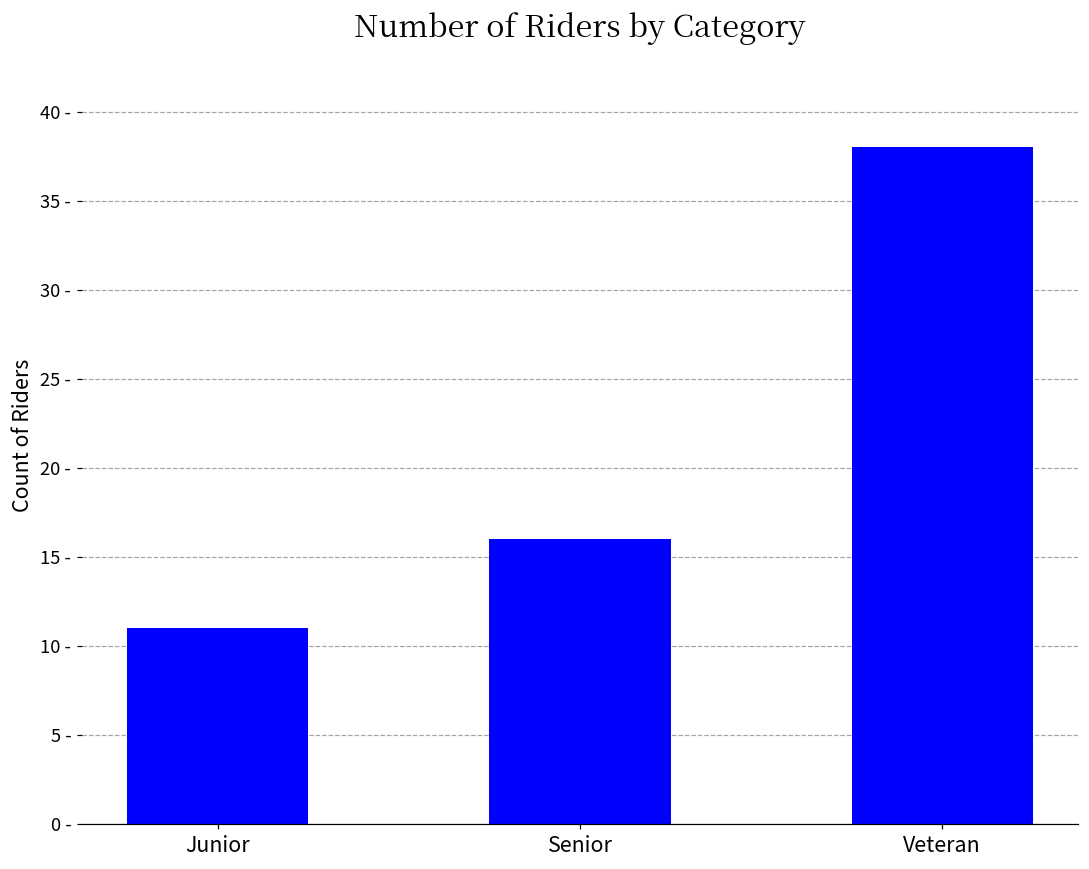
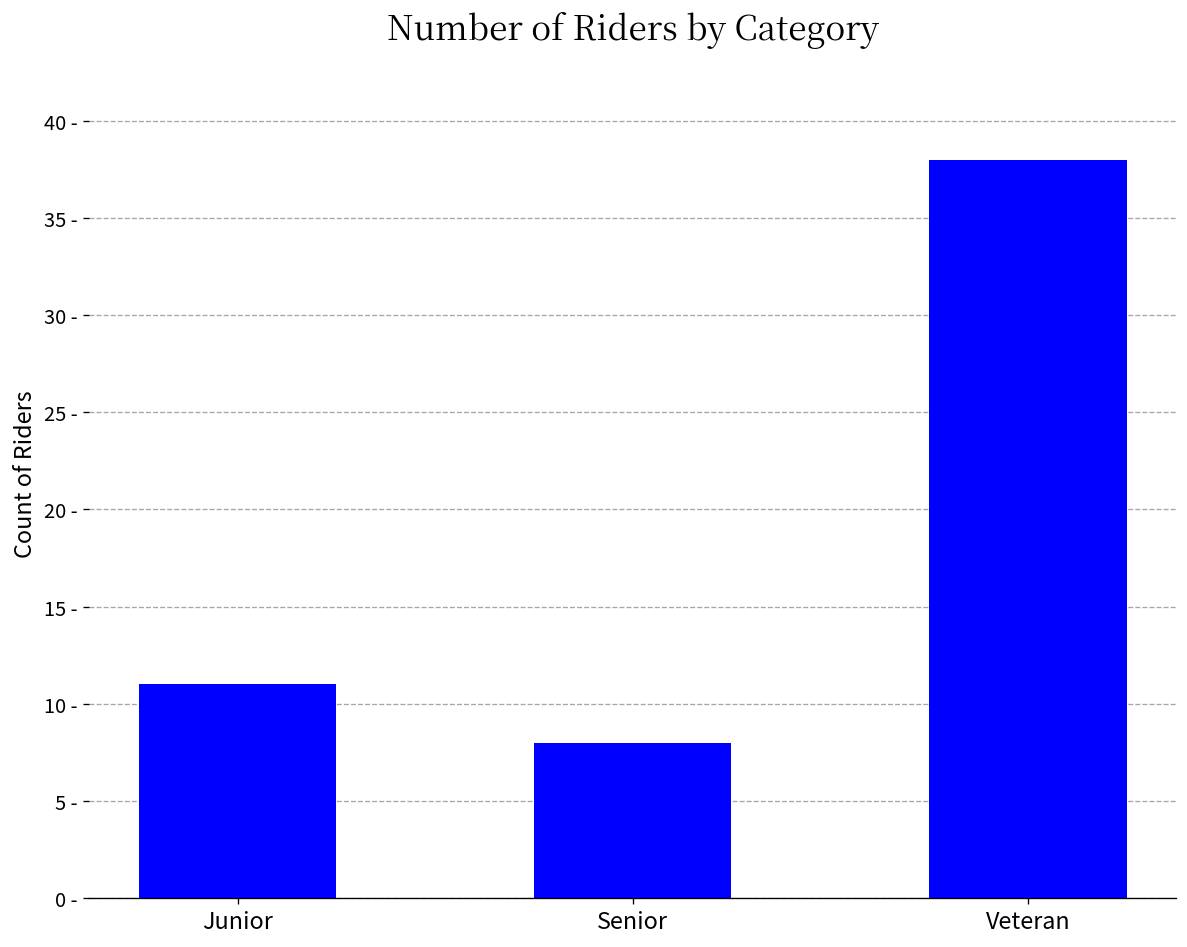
Senior: 16 - -> 8 -
